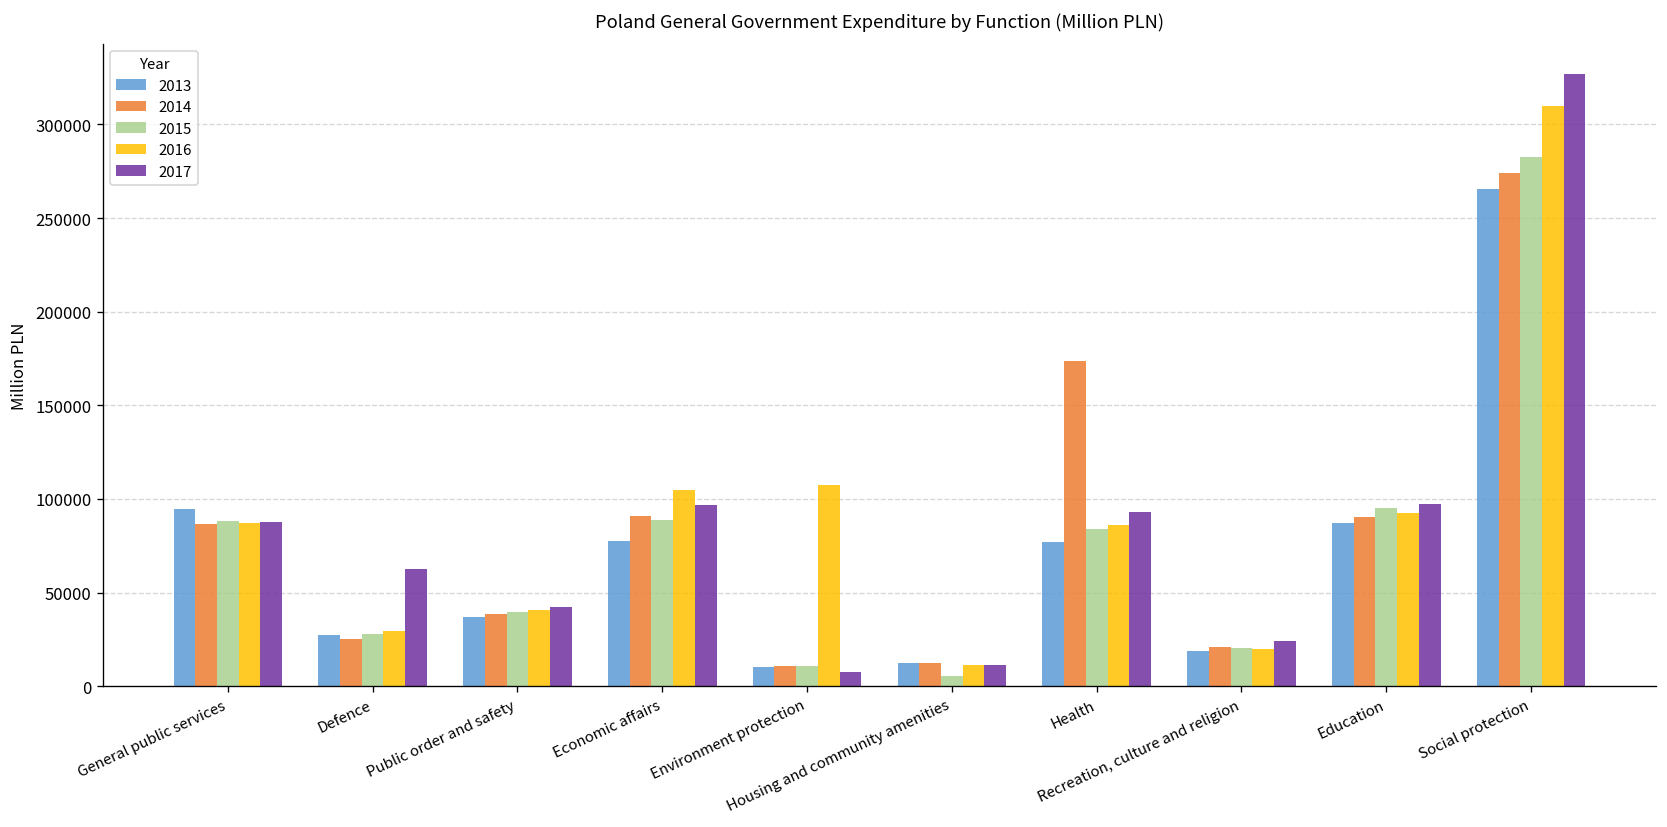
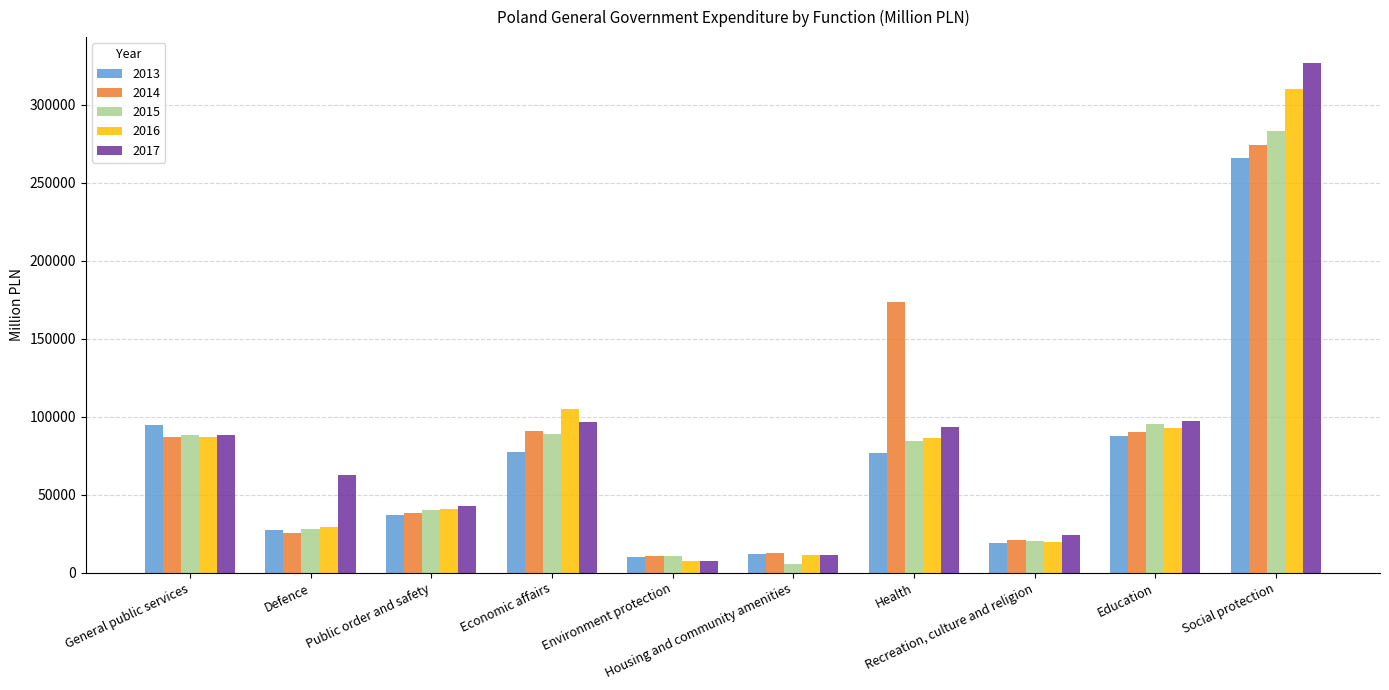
2016, Environment protection: 108000 -> 8000
